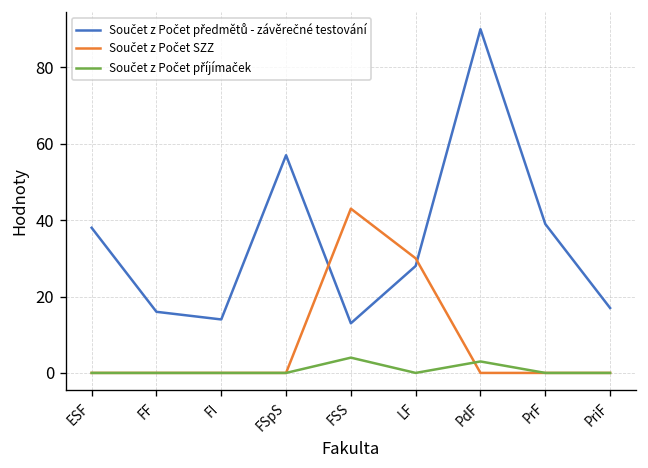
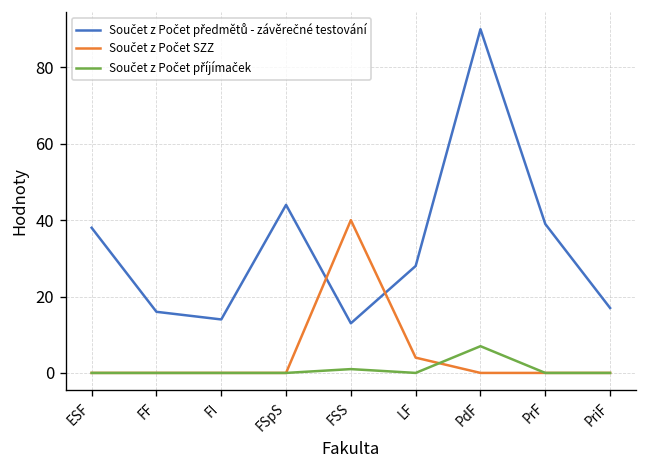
Součet z Počet předmětů - závěrečné testování, FSpS: 57 -> 44
Součet z Počet SZZ, FSS: 43 -> 40
Součet z Počet příjímaček, FSS: 4 -> 1
Součet z Počet SZZ, LF: 30 -> 4
Součet z Počet příjímaček, PdF: 3 -> 7
